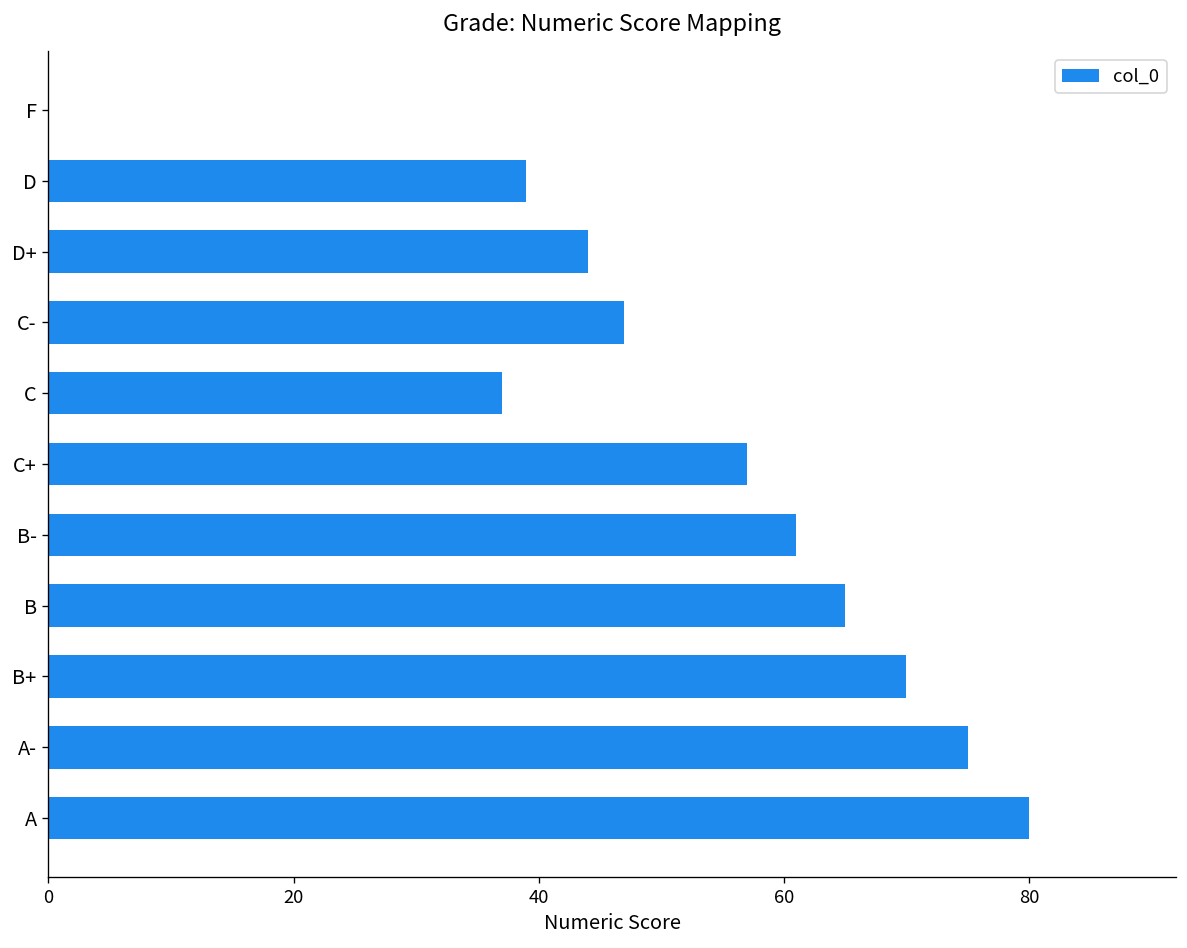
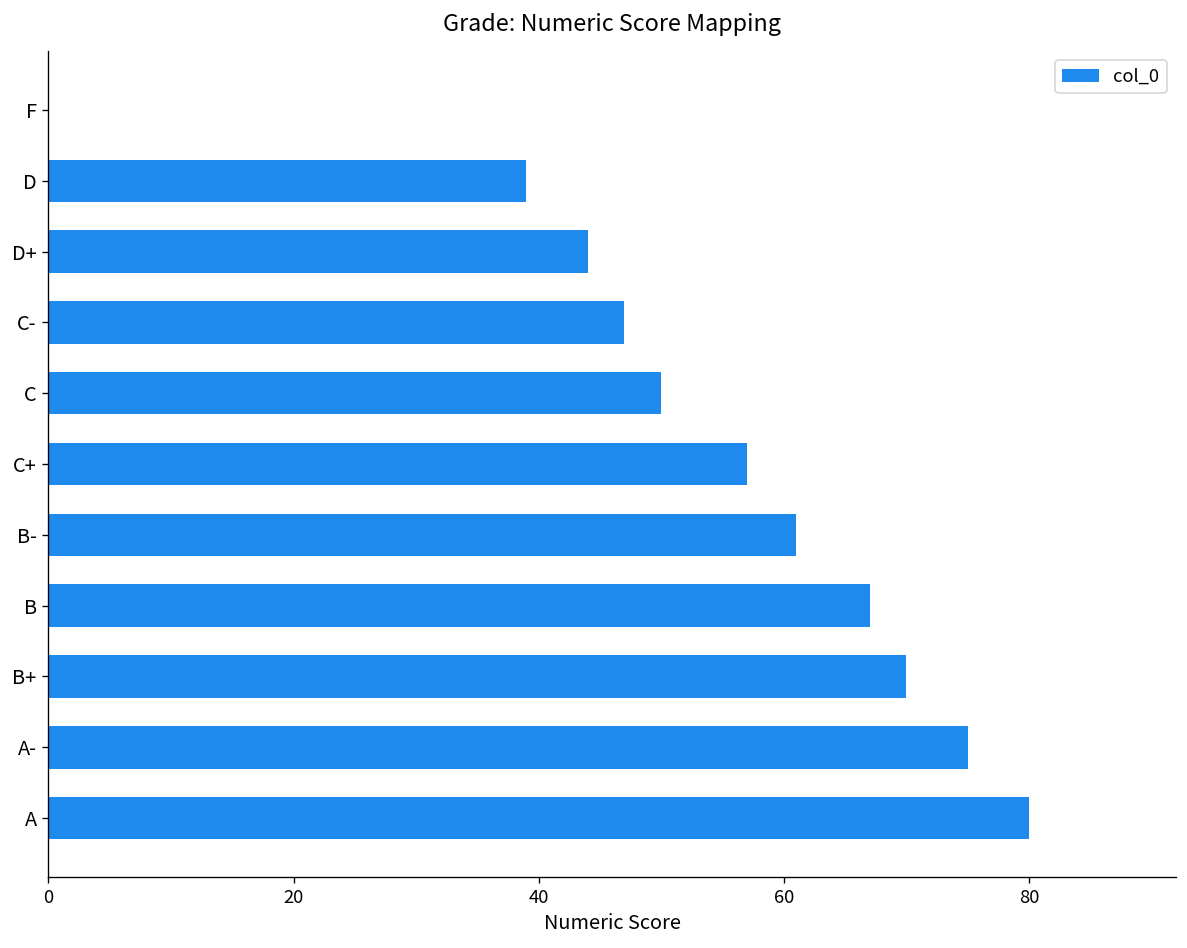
C: 37 -> 50
B: 65 -> 67
